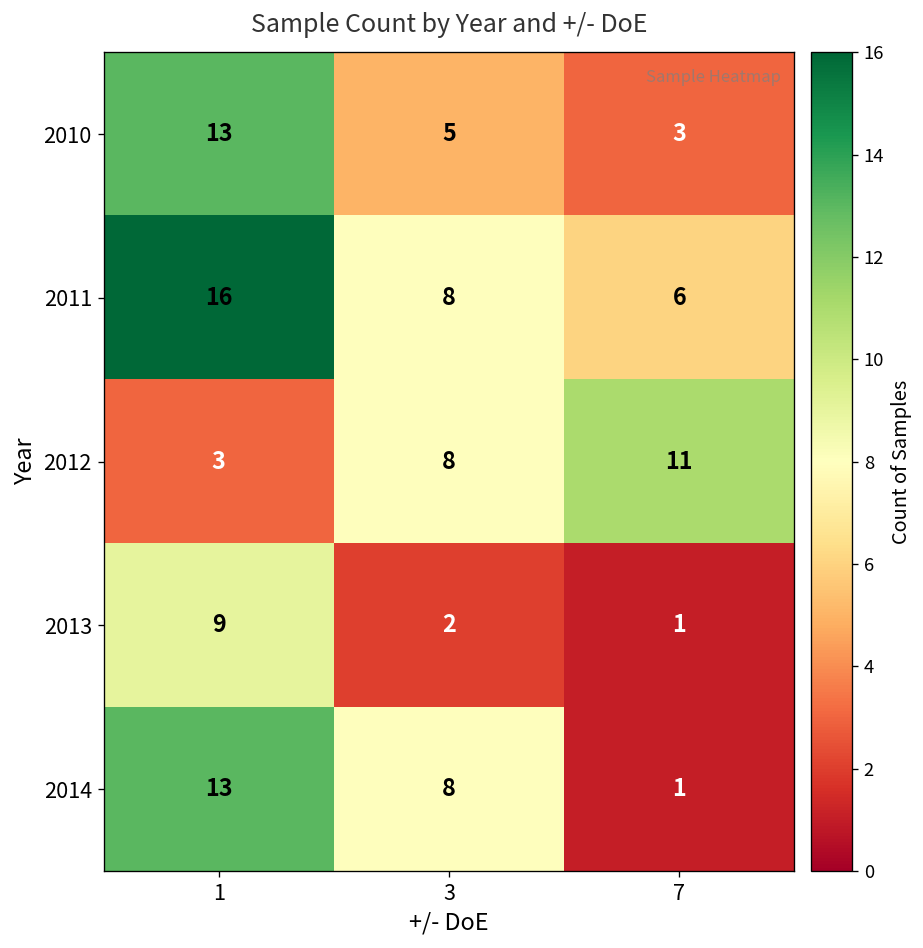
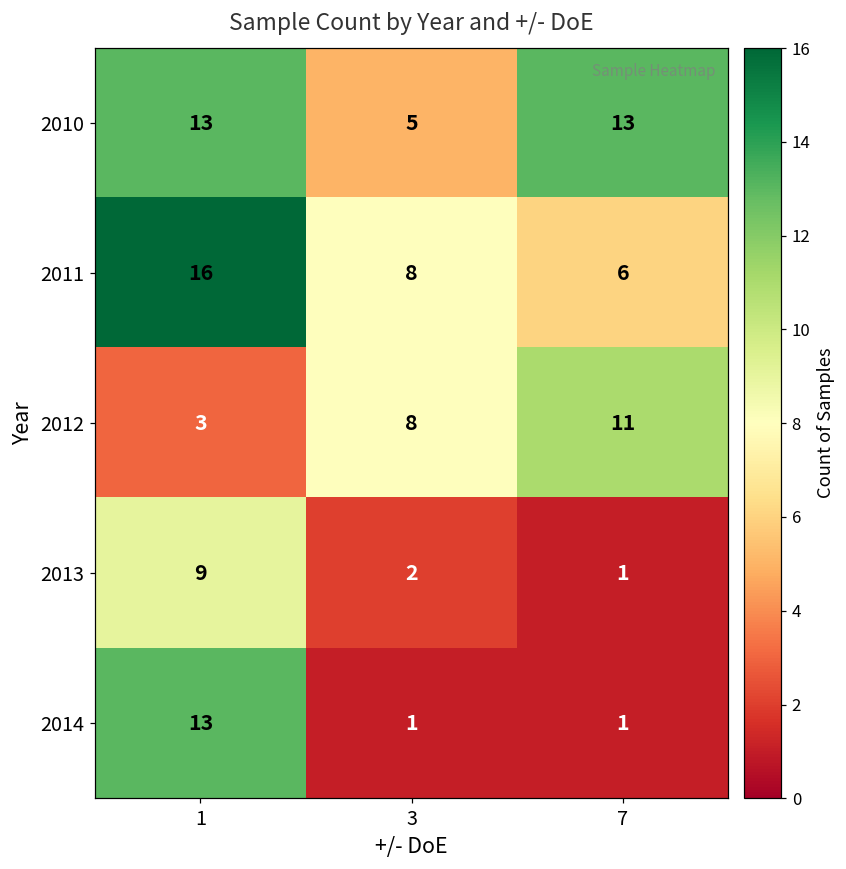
2010, 7: 3 -> 13
2014, 3: 8 -> 1
